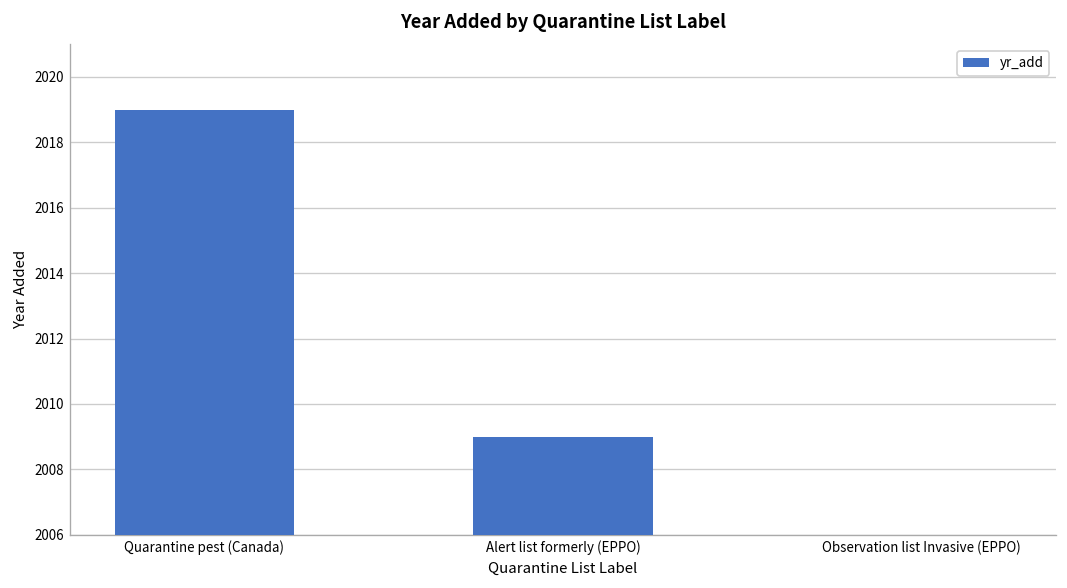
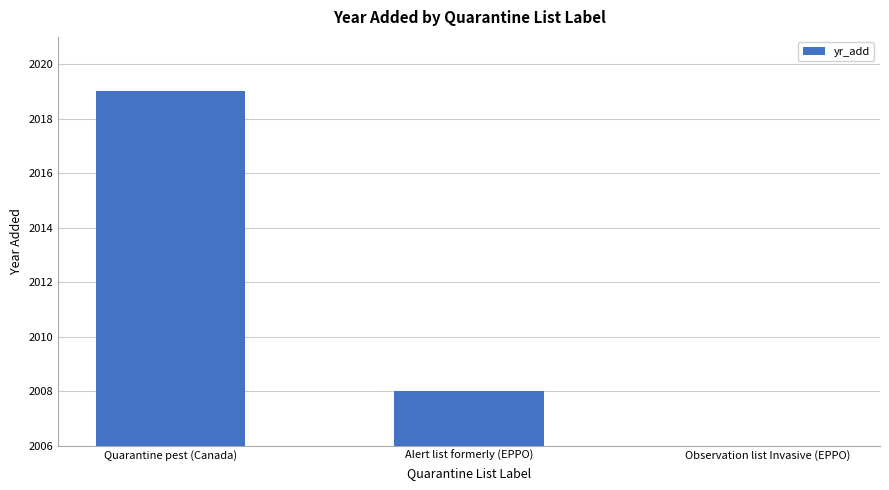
Alert list formerly (EPPO): 2009 -> 2008
